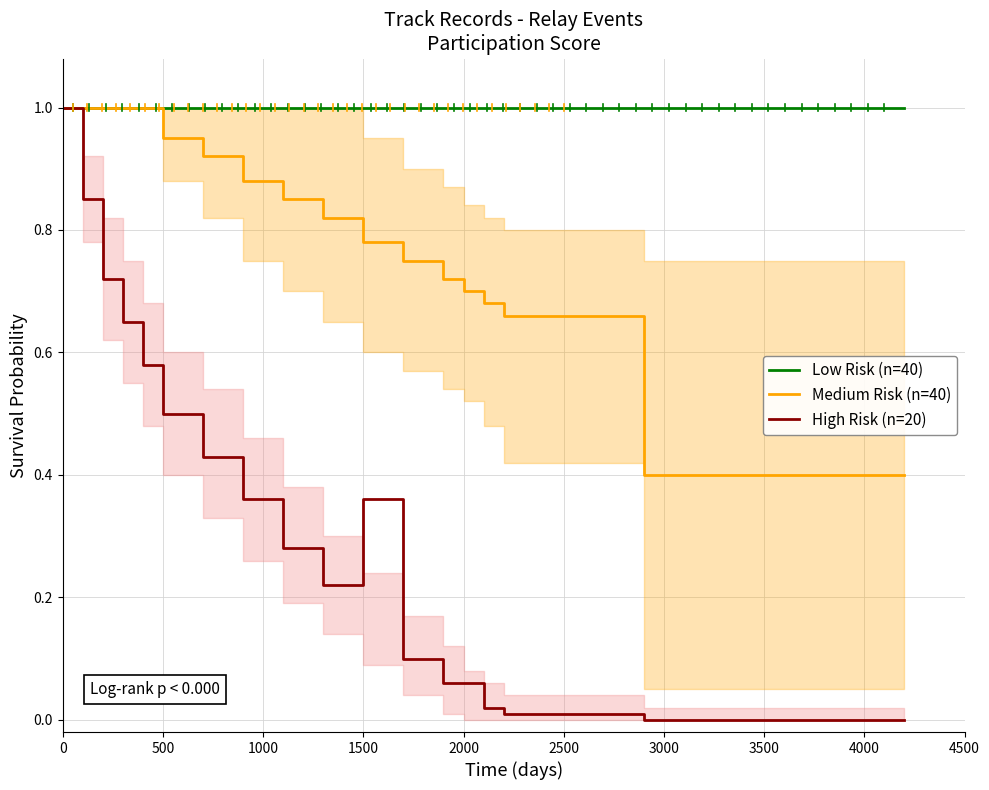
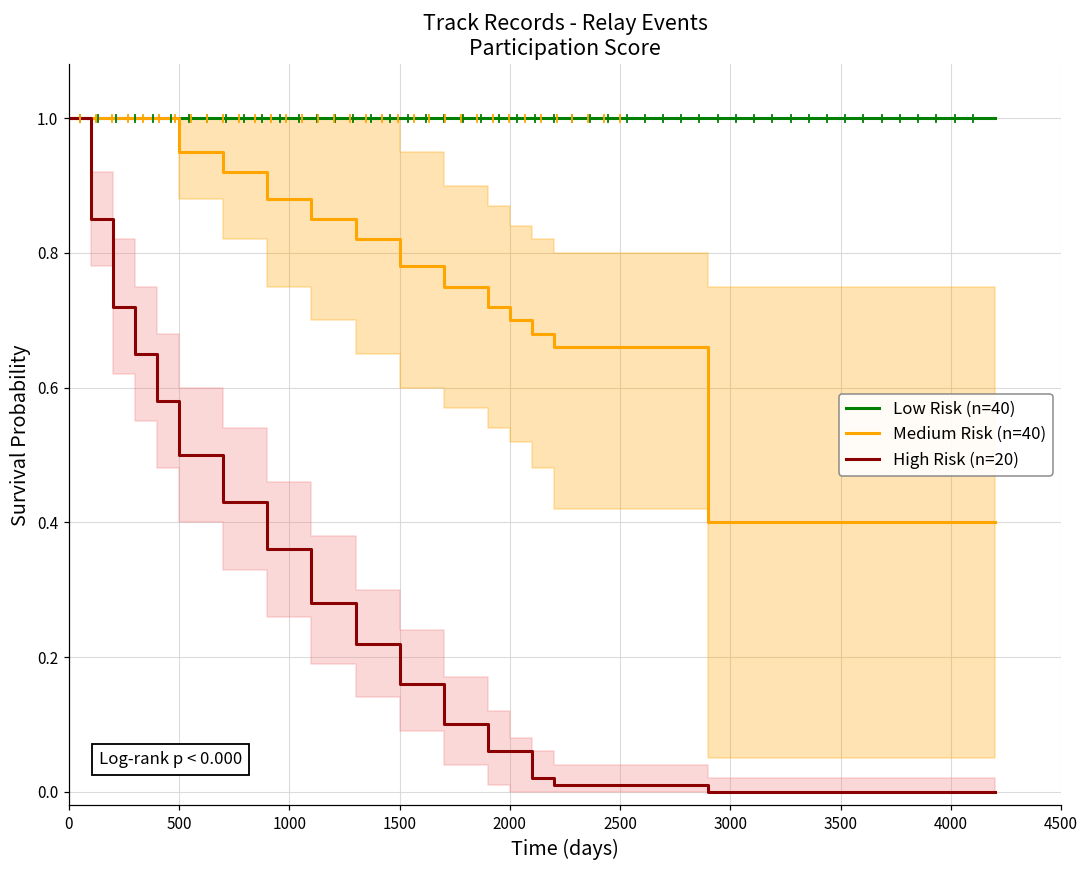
High Risk (n=20), 1500: 0.36 -> 0.16
